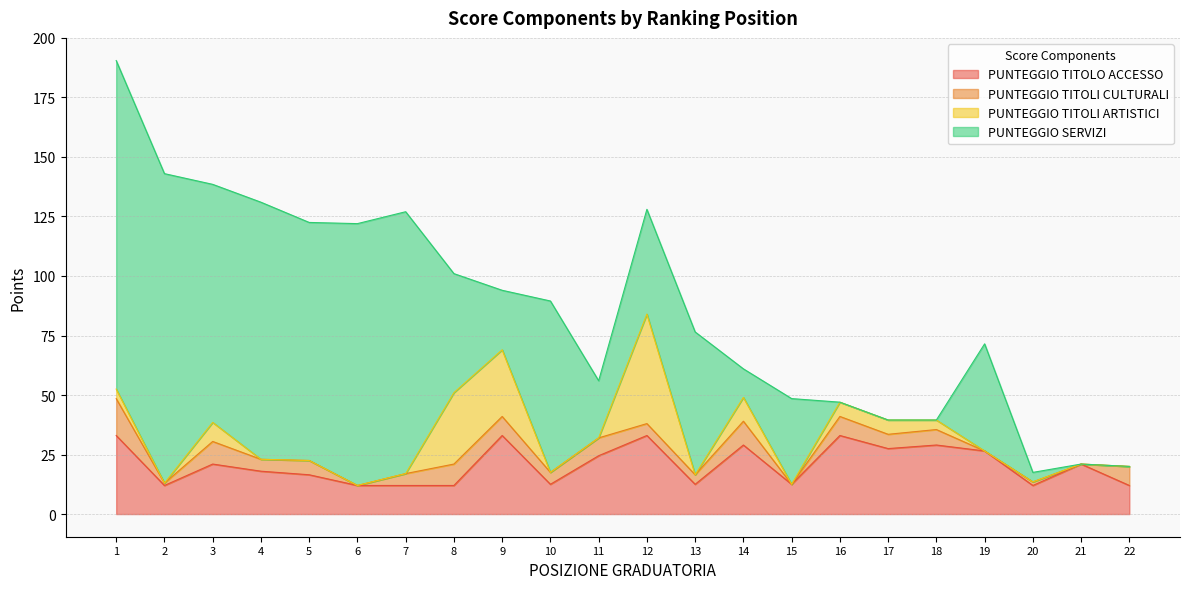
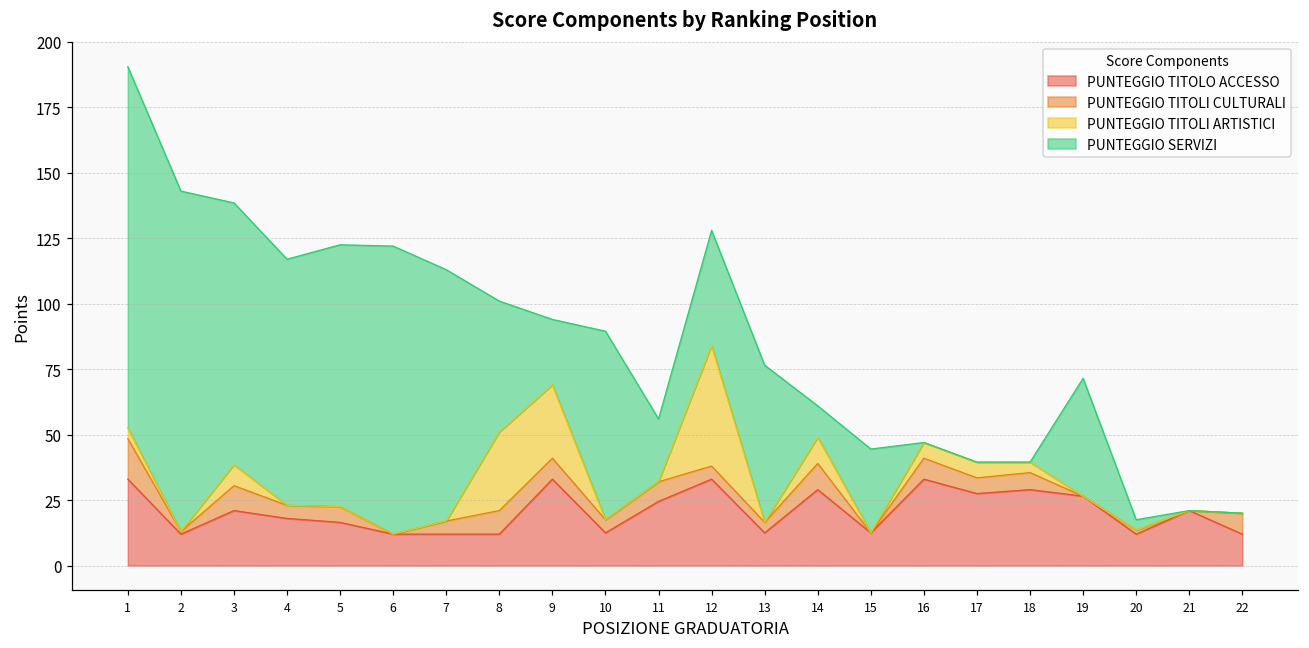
PUNTEGGIO SERVIZI, 4: 108 -> 94
PUNTEGGIO SERVIZI, 7: 110 -> 96
PUNTEGGIO SERVIZI, 15: 36 -> 32
